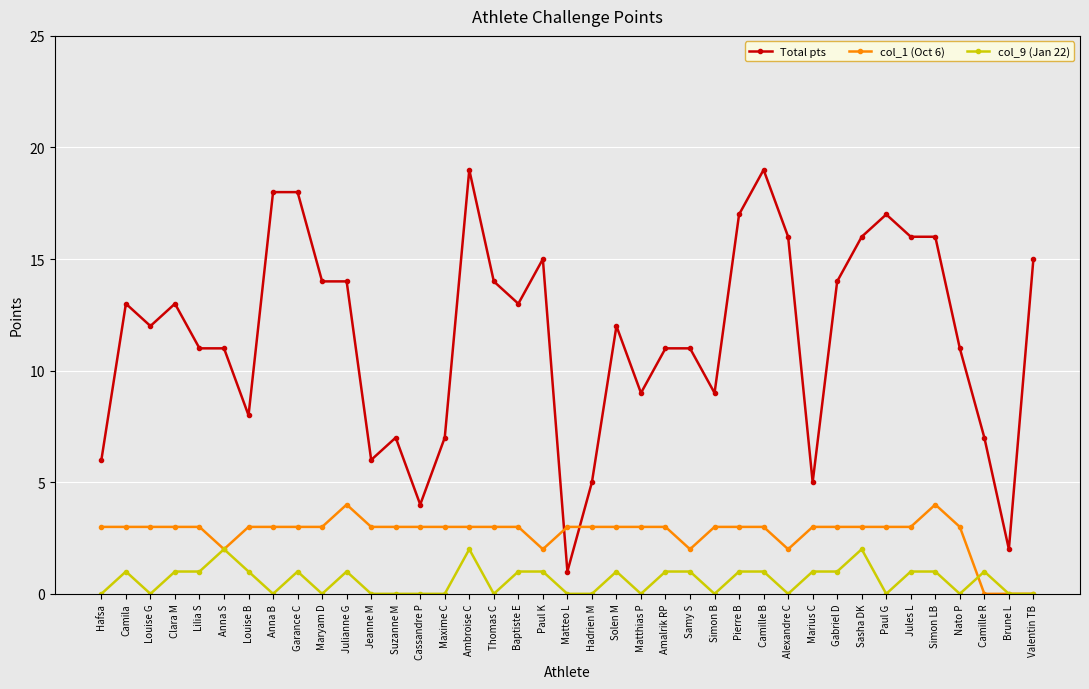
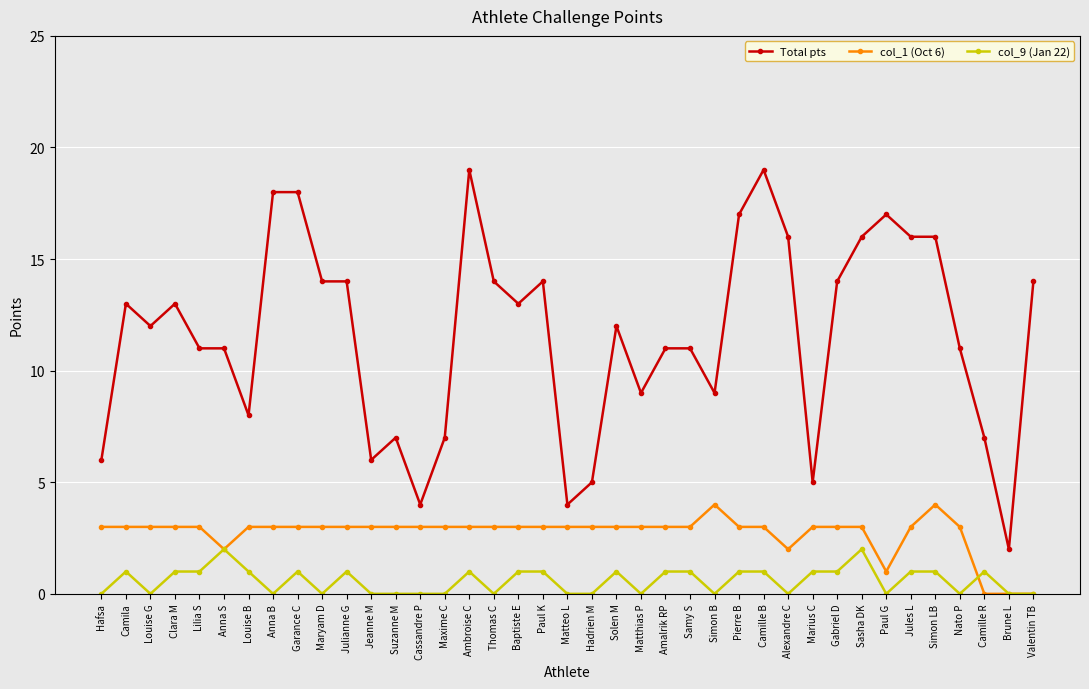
col_1 (Oct 6), Julianne G: 4 -> 3
col_9 (Jan 22), Ambroise C: 2 -> 1
Total pts, Paul K: 15 -> 14
col_1 (Oct 6), Paul K: 2 -> 3
Total pts, Matteo L: 1 -> 4
col_1 (Oct 6), Samy S: 2 -> 3
col_1 (Oct 6), Simon B: 3 -> 4
col_1 (Oct 6), Paul G: 3 -> 1
Total pts, Valentin TB: 15 -> 14
